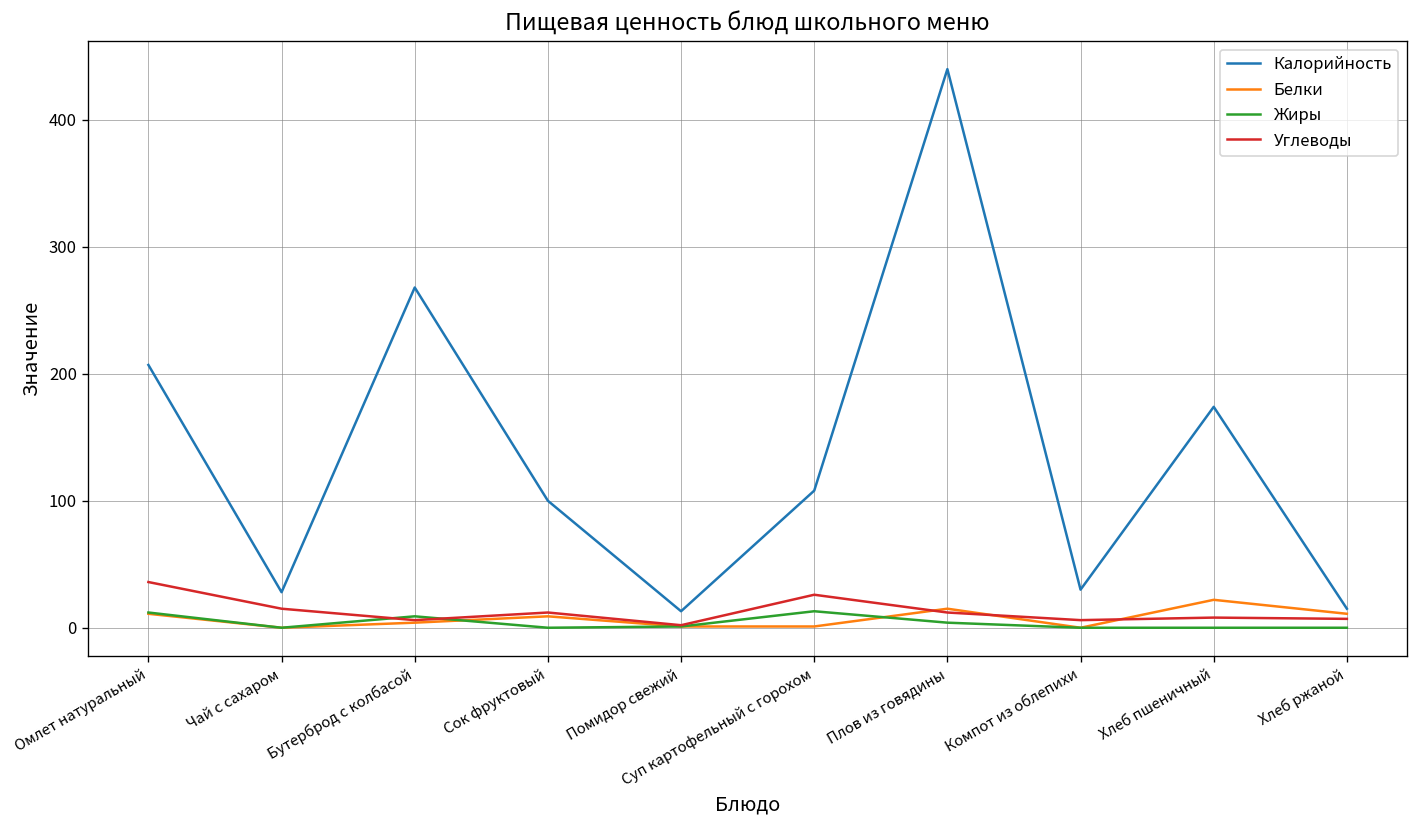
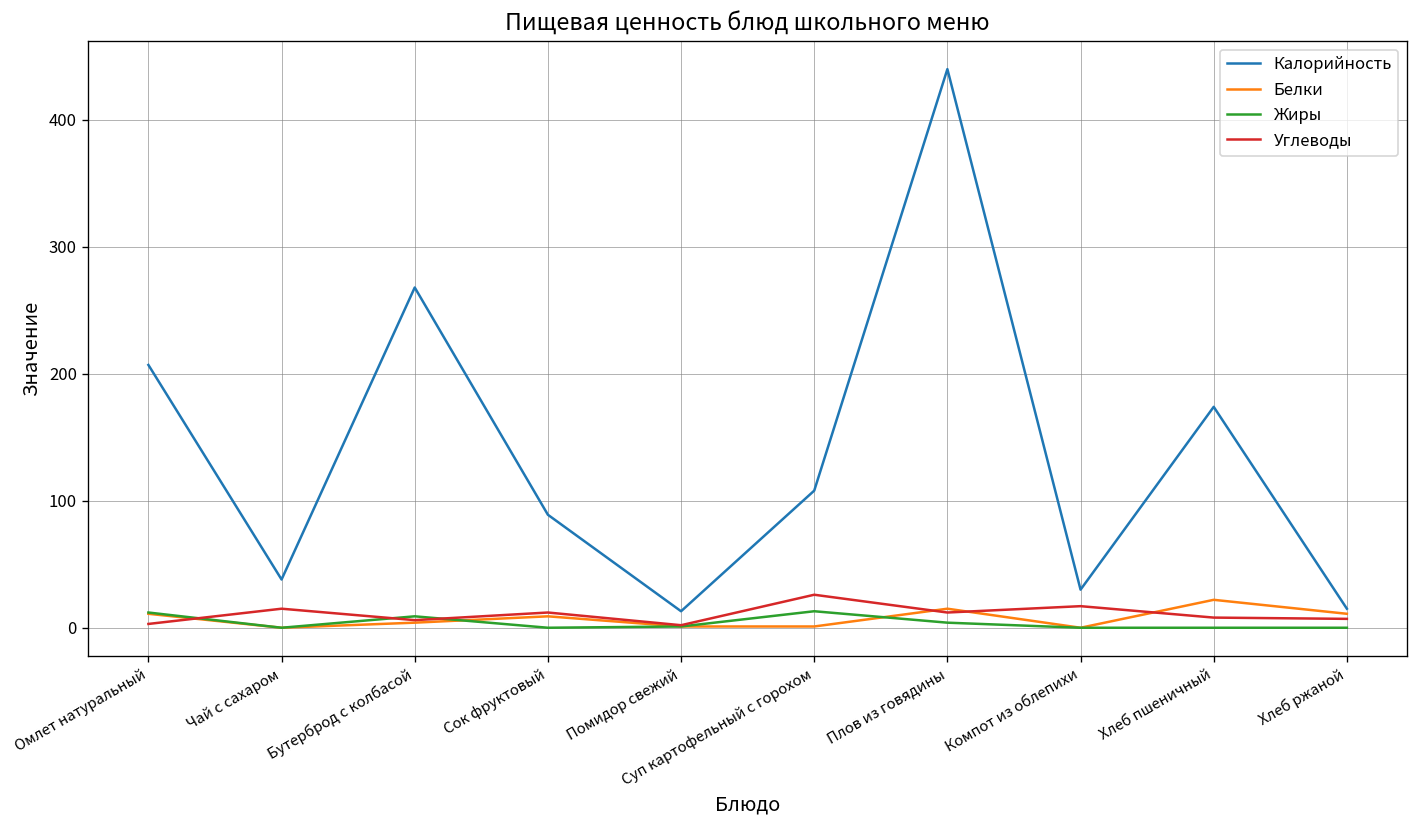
Углеводы, Омлет натуральный: 36 -> 3
Калорийность, Чай с сахаром: 28 -> 38
Калорийность, Сок фруктовый: 100 -> 89
Углеводы, Компот из облепихи: 6 -> 17
